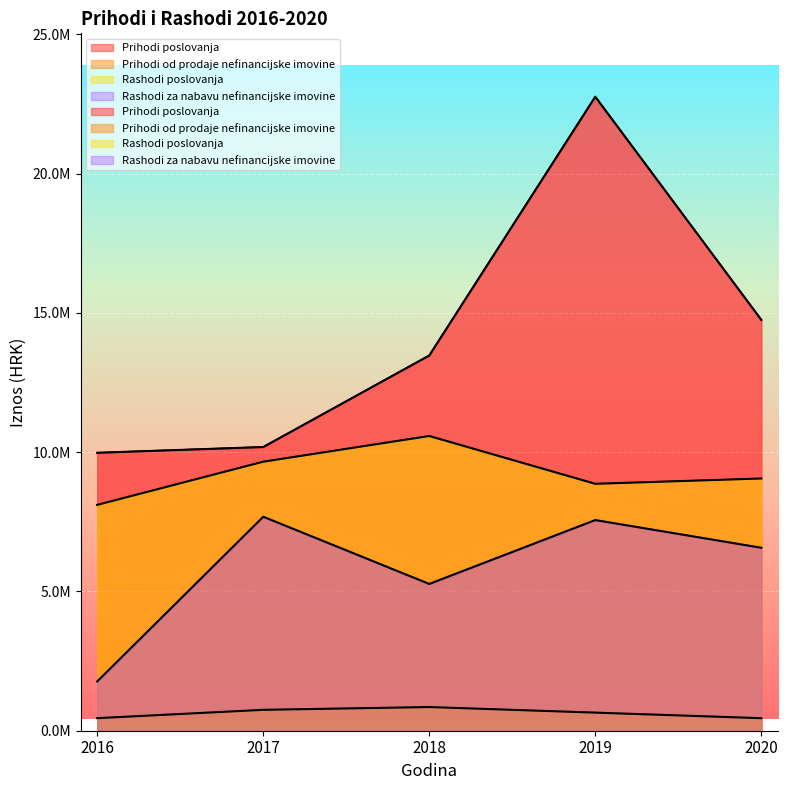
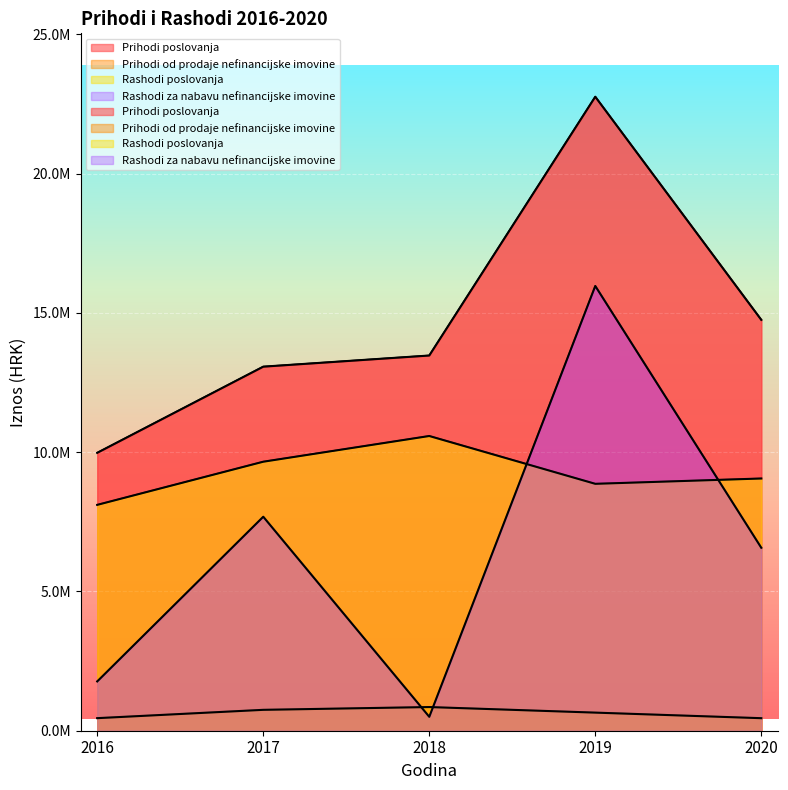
Prihodi poslovanja, 2017: 10200000 -> 13100000
Rashodi za nabavu nefinancijske imovine, 2018: 5300000 -> 500000
Rashodi za nabavu nefinancijske imovine, 2019: 7600000 -> 16000000
